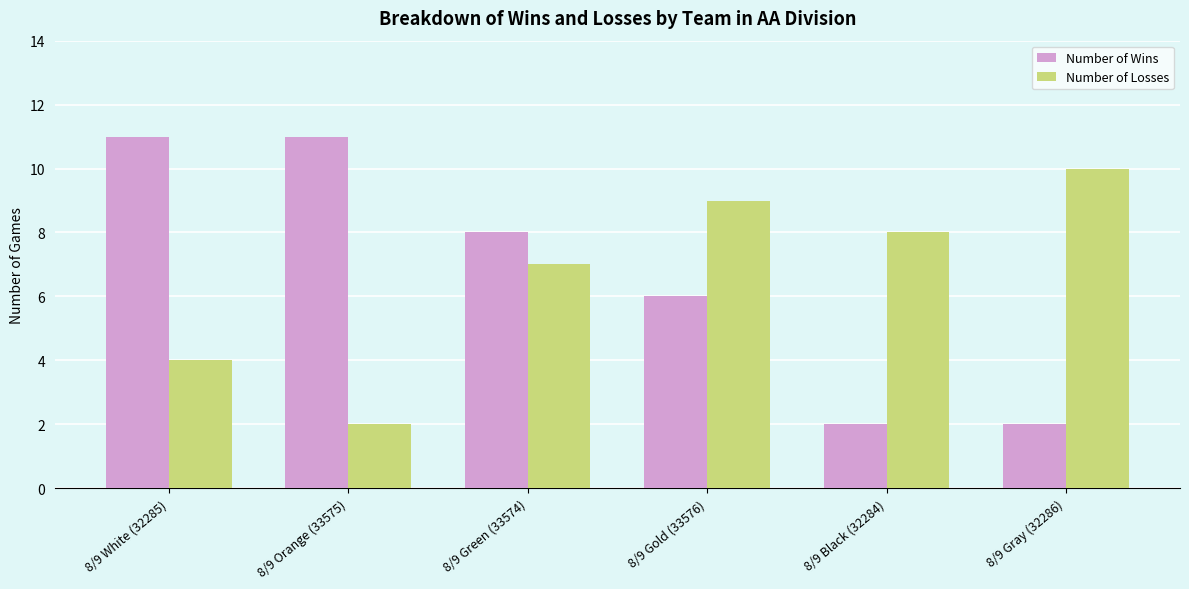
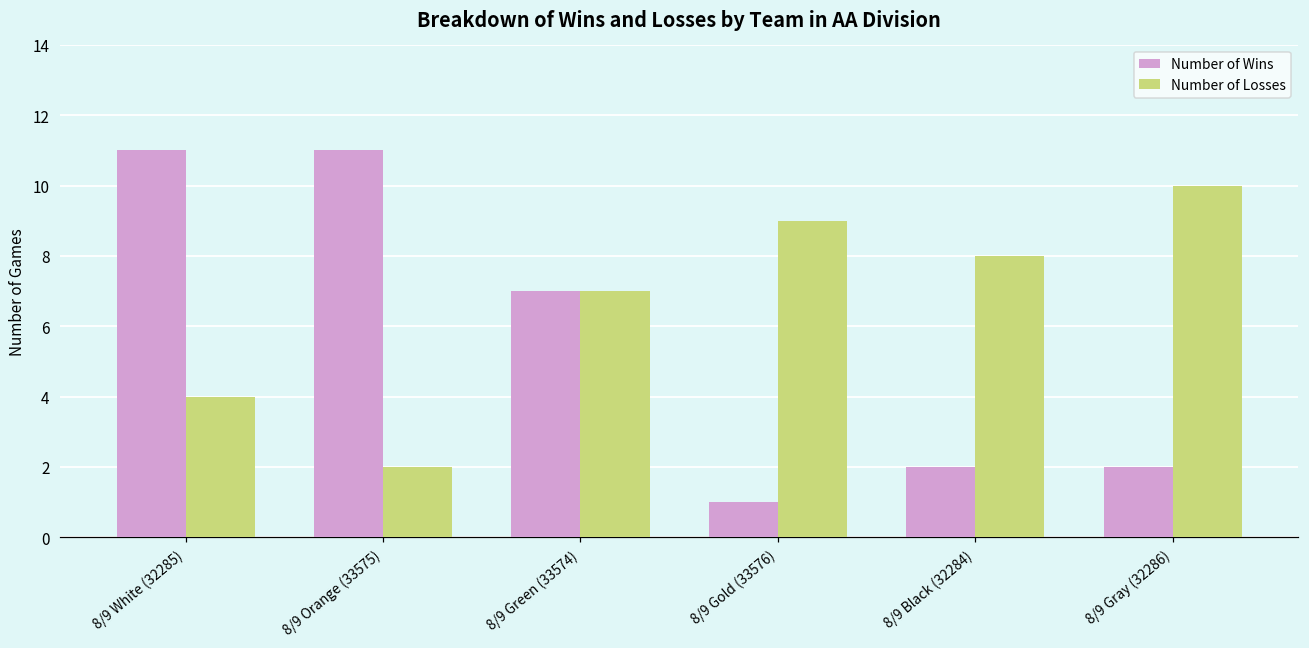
Number of Wins, 8/9 Green (33574): 8 -> 7
Number of Wins, 8/9 Gold (33576): 6 -> 1
